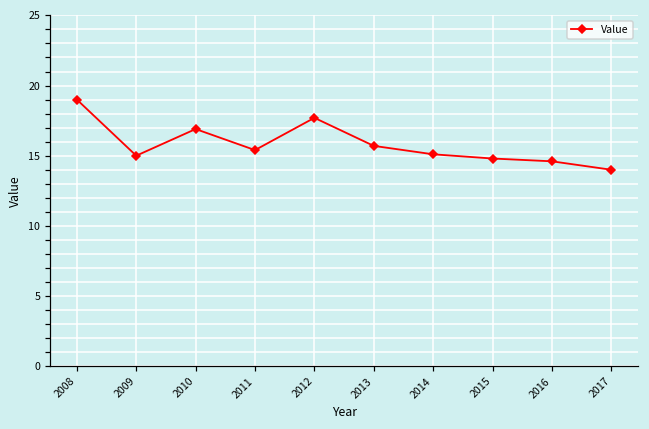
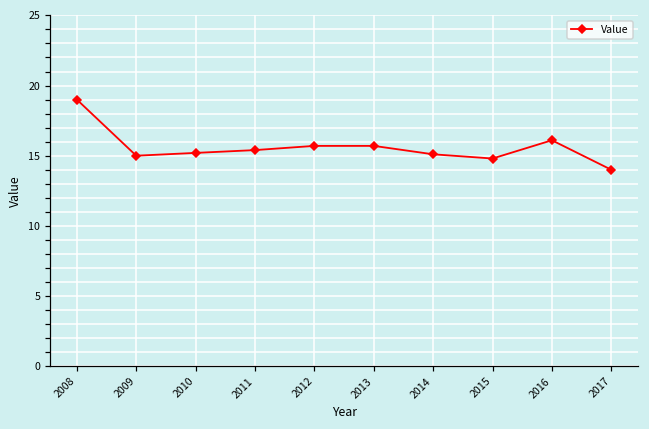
2010: 16.9 -> 15.2
2012: 17.7 -> 15.7
2016: 14.6 -> 16.1
